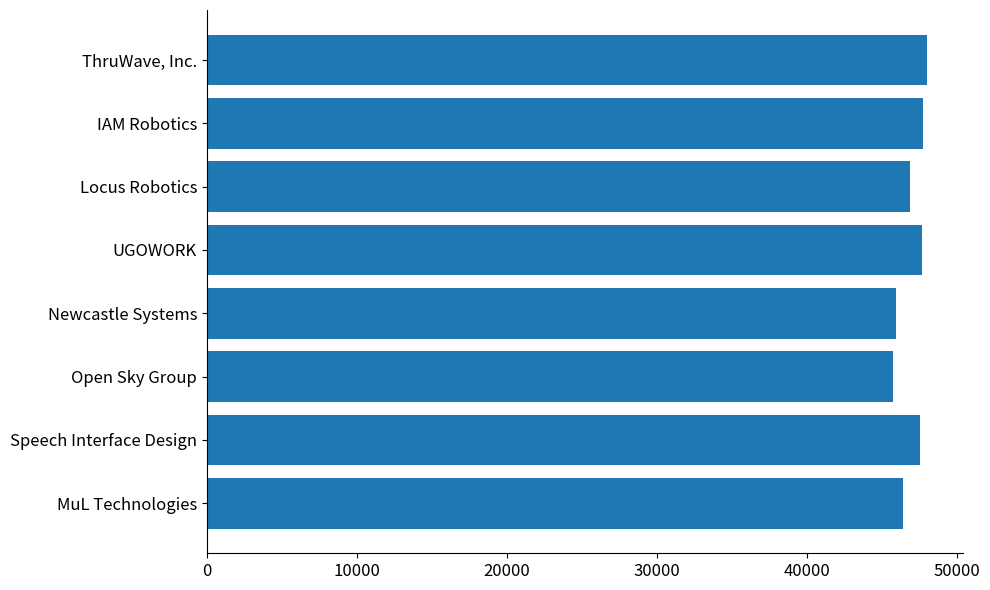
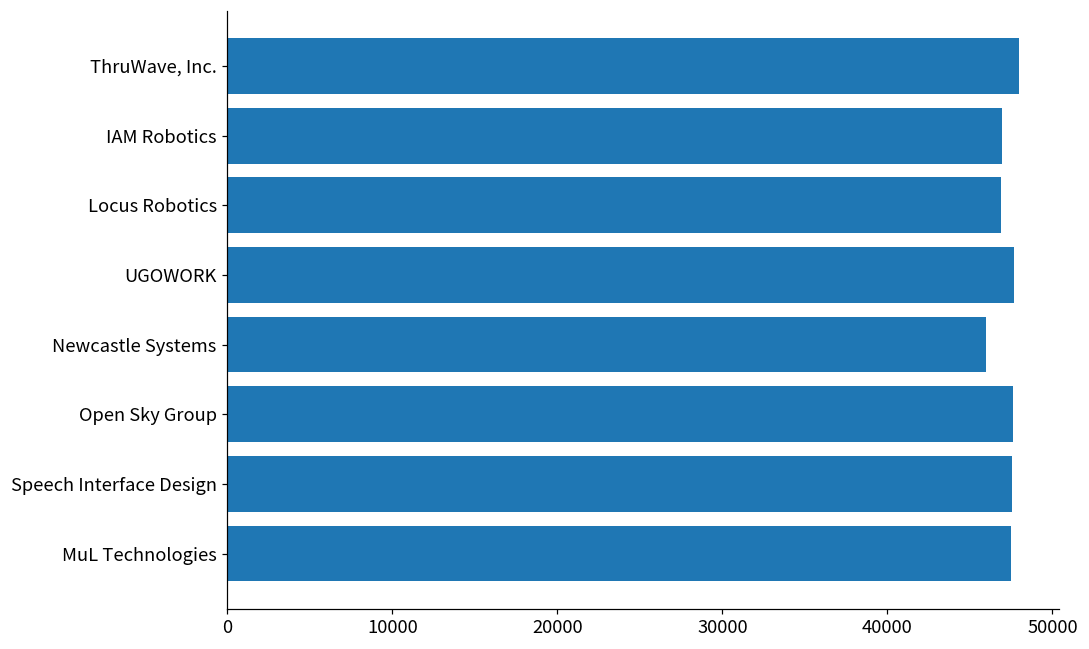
IAM Robotics: 47700 -> 46900
Open Sky Group: 45700 -> 47600
MuL Technologies: 46400 -> 47500
